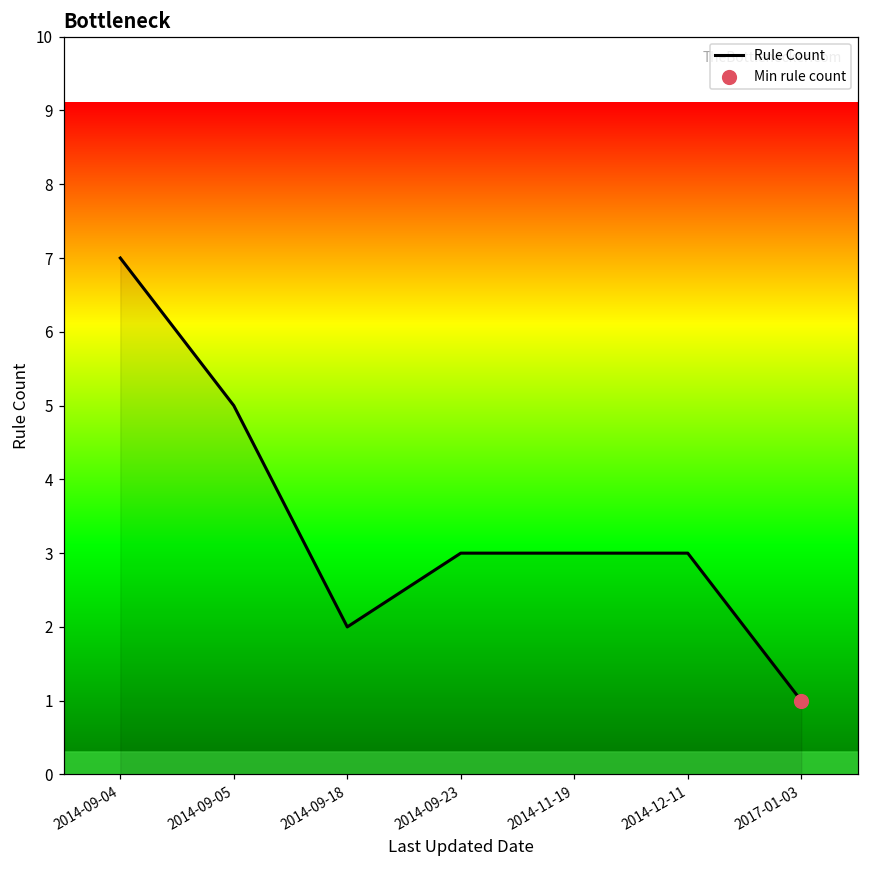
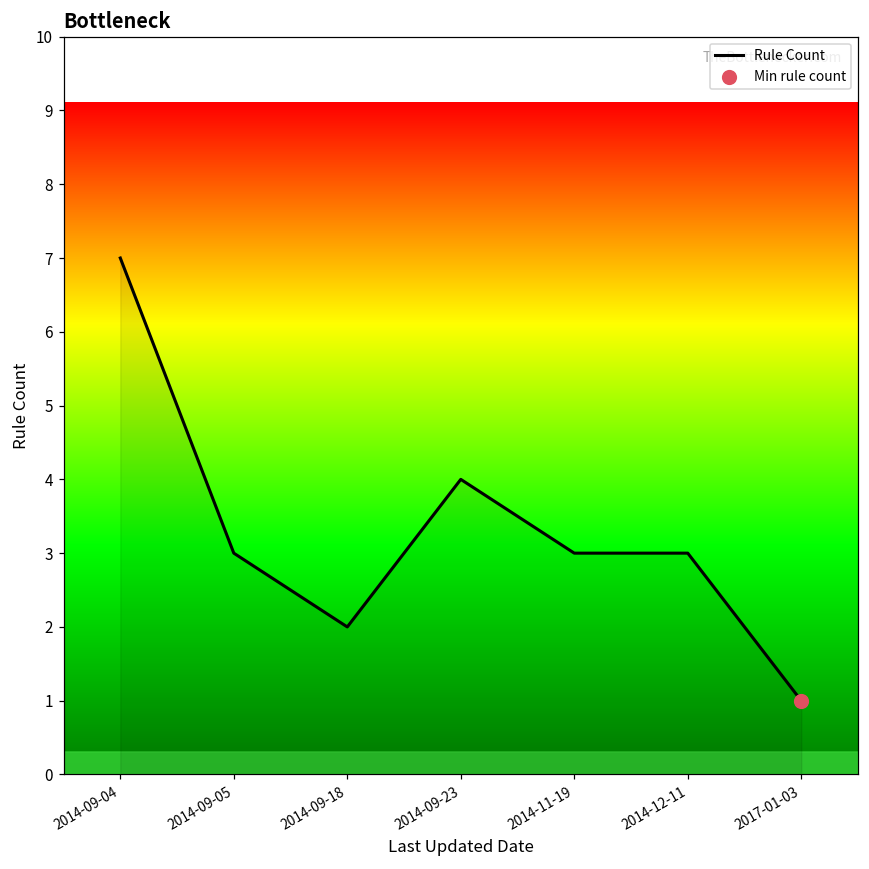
Rule Count, 2014-09-05: 5 -> 3
Rule Count, 2014-09-23: 3 -> 4
